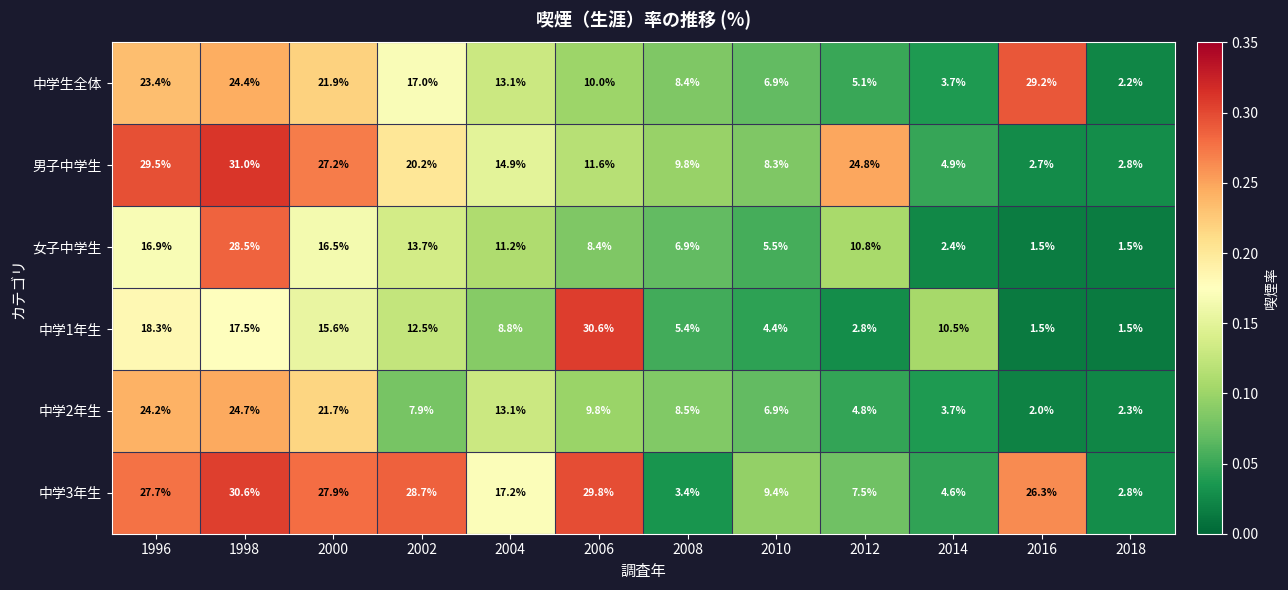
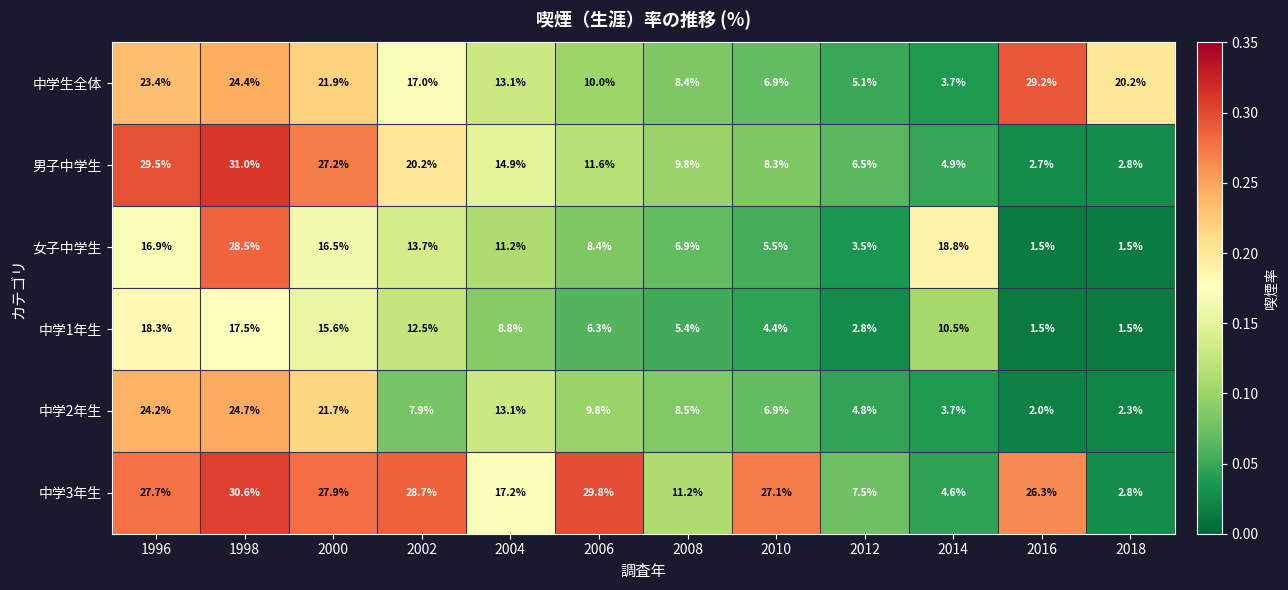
中学生全体, 2018: 2.2% -> 20.2%
男子中学生, 2012: 24.8% -> 6.5%
女子中学生, 2012: 10.8% -> 3.5%
女子中学生, 2014: 2.4% -> 18.8%
中学1年生, 2006: 30.6% -> 6.3%
中学3年生, 2008: 3.4% -> 11.2%
中学3年生, 2010: 9.4% -> 27.1%
